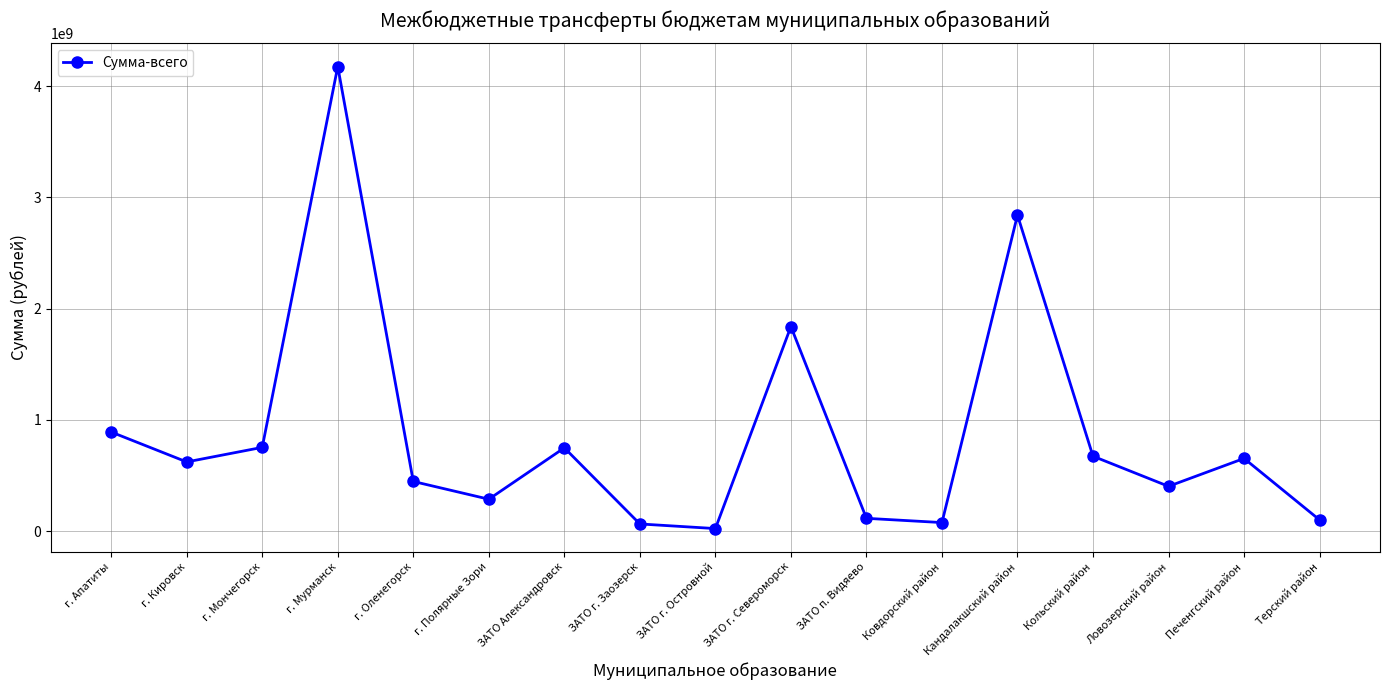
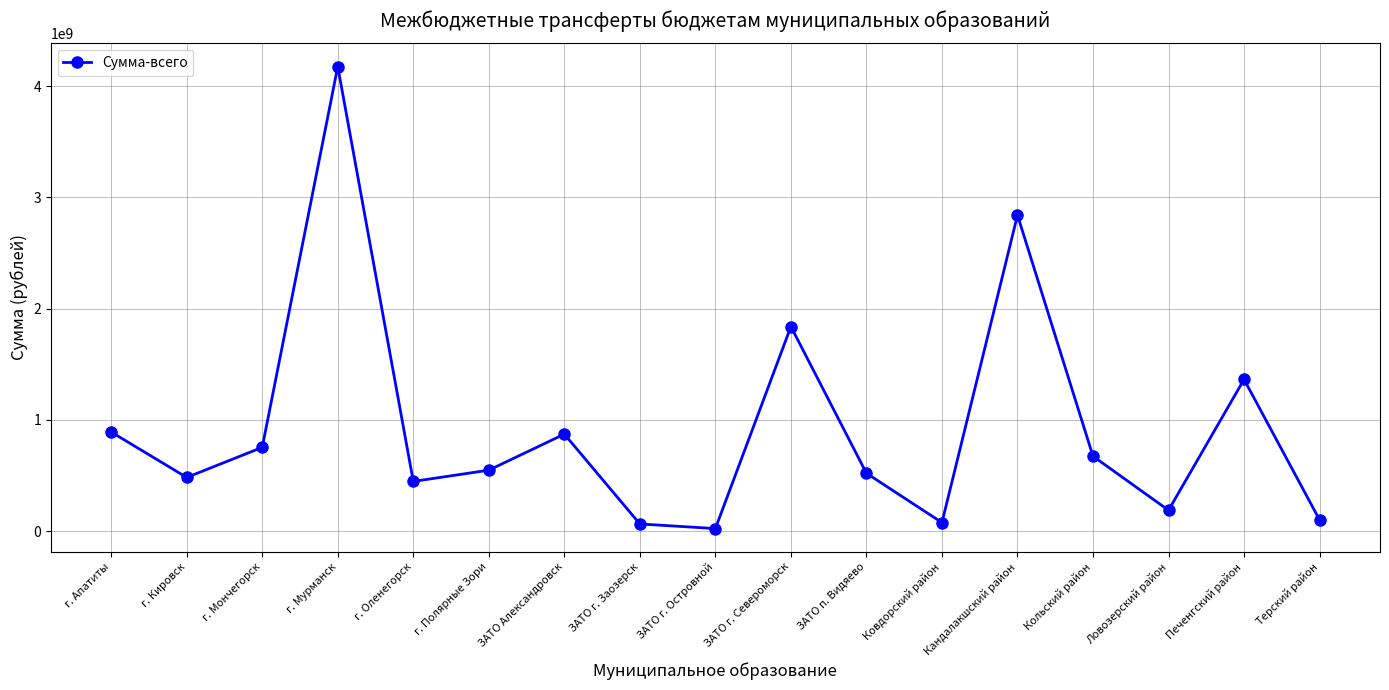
г. Кировск: 620000000 -> 480000000
г. Полярные Зори: 290000000 -> 550000000
ЗАТО Александровск: 750000000 -> 870000000
ЗАТО п. Видяево: 120000000 -> 520000000
Ловозерский район: 400000000 -> 190000000
Печенгский район: 650000000 -> 1360000000
